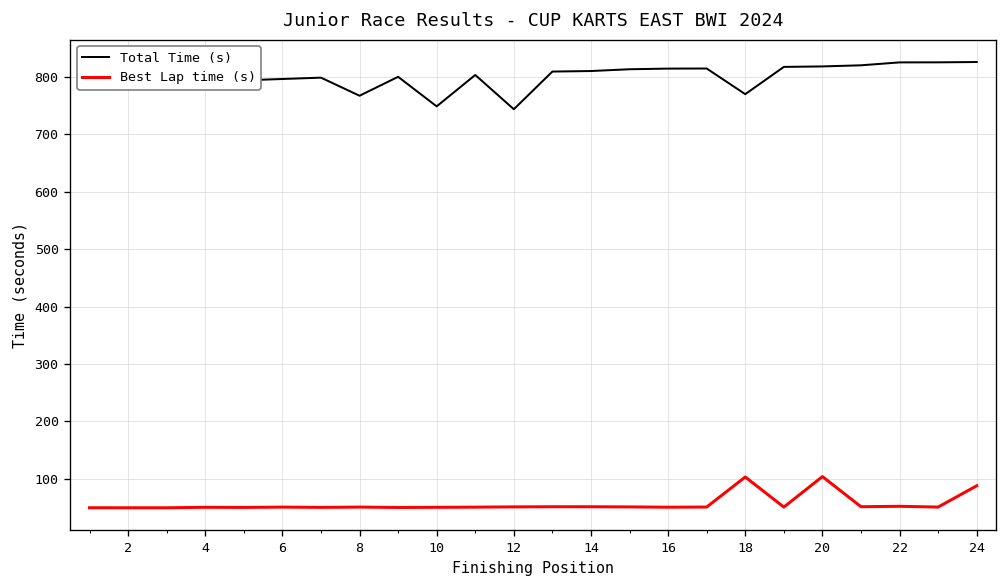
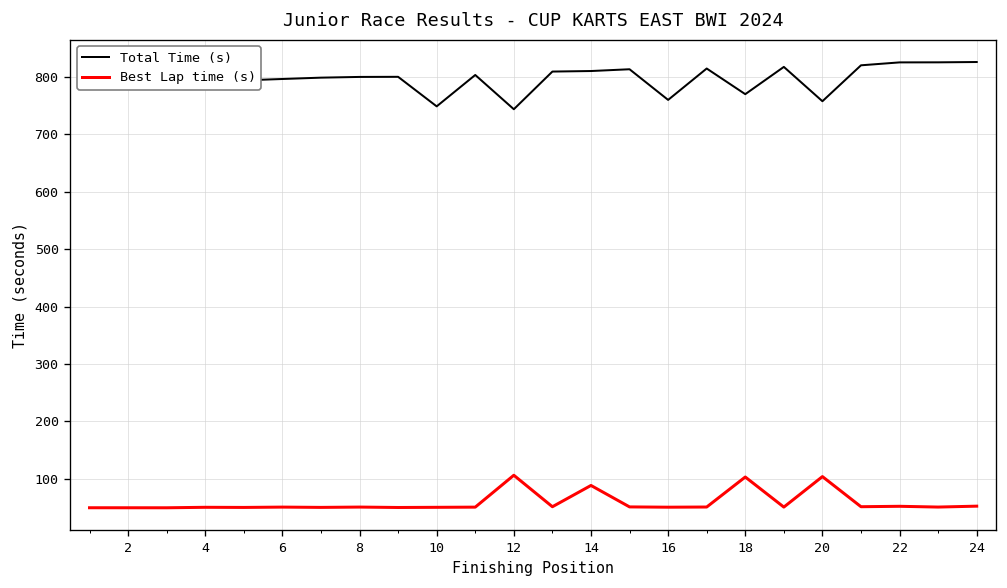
Total Time (s), 8: 770 -> 800
Best Lap time (s), 12: 50 -> 110
Best Lap time (s), 14: 50 -> 90
Total Time (s), 16: 810 -> 760
Total Time (s), 20: 820 -> 760
Best Lap time (s), 24: 90 -> 50
